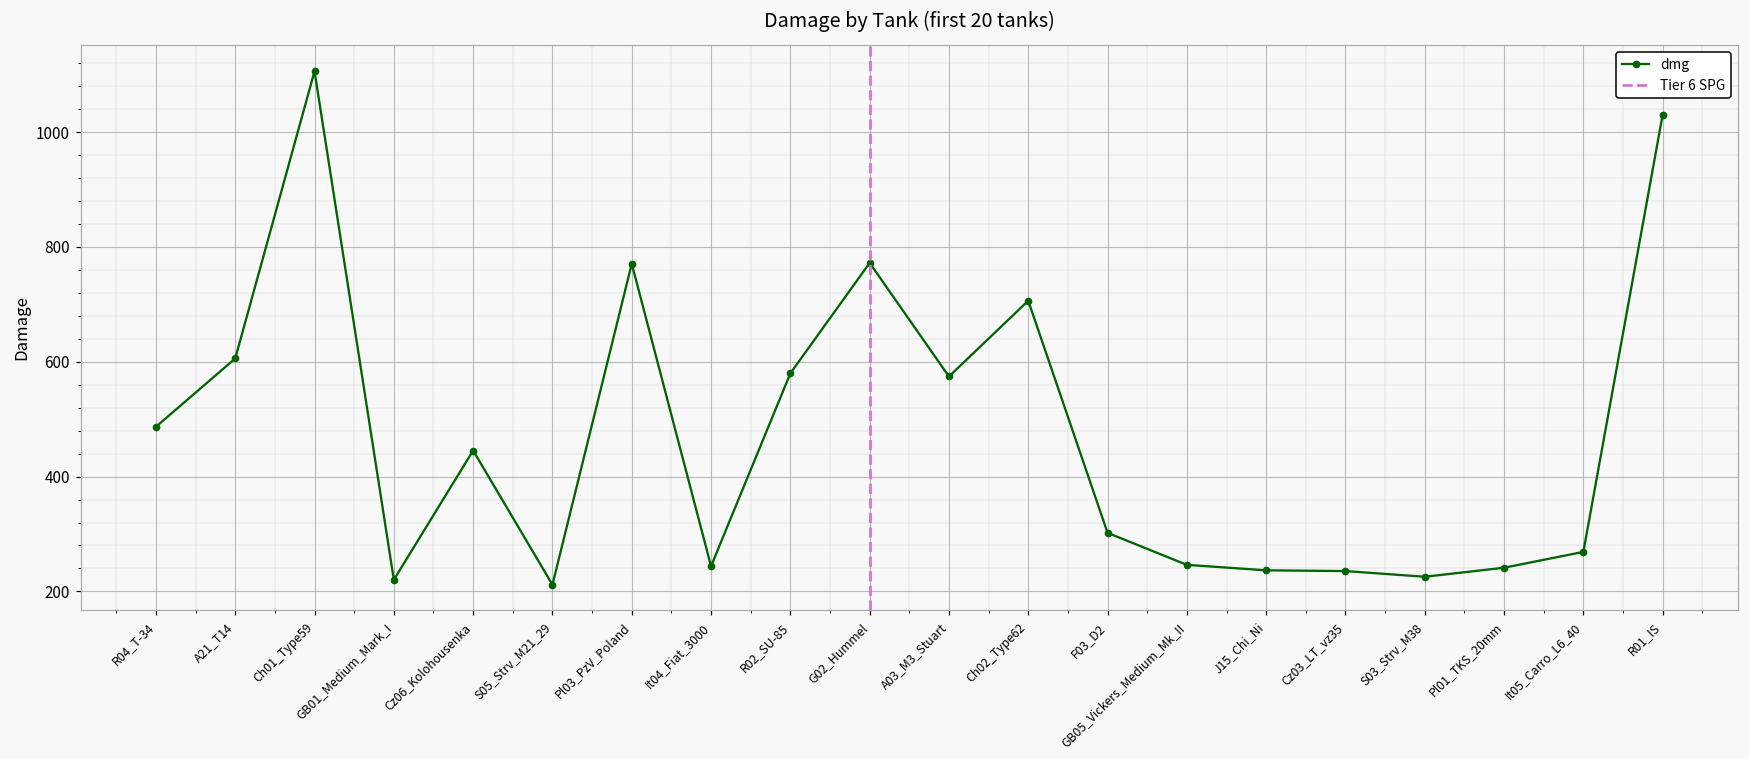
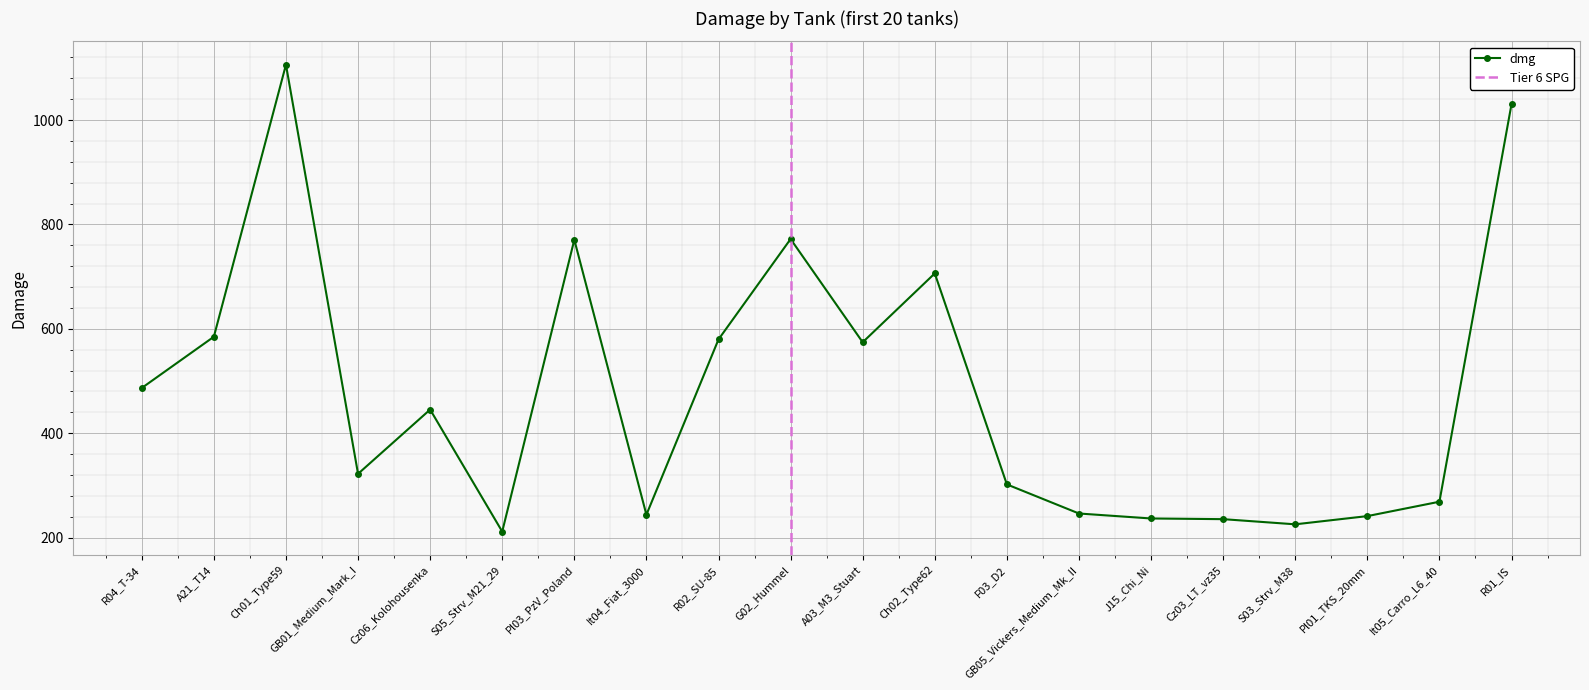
A21_T14: 610 -> 580
GB01_Medium_Mark_I: 220 -> 320
